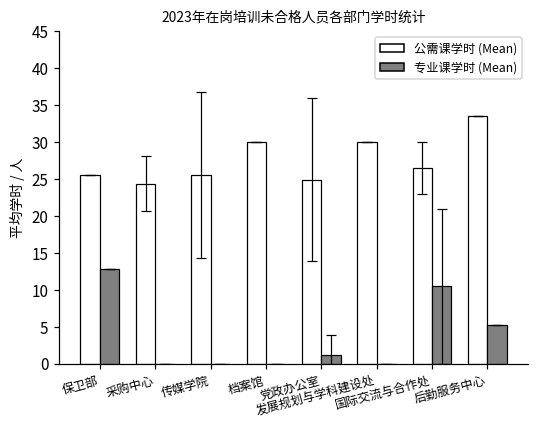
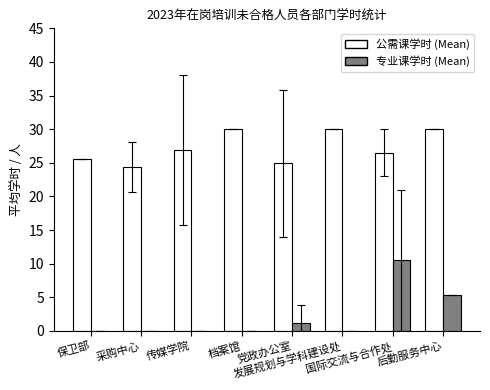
专业课学时 (Mean), 保卫部: 13 -> 0
公需课学时 (Mean), 传媒学院: 26 -> 27
公需课学时 (Mean), 后勤服务中心: 34 -> 30
